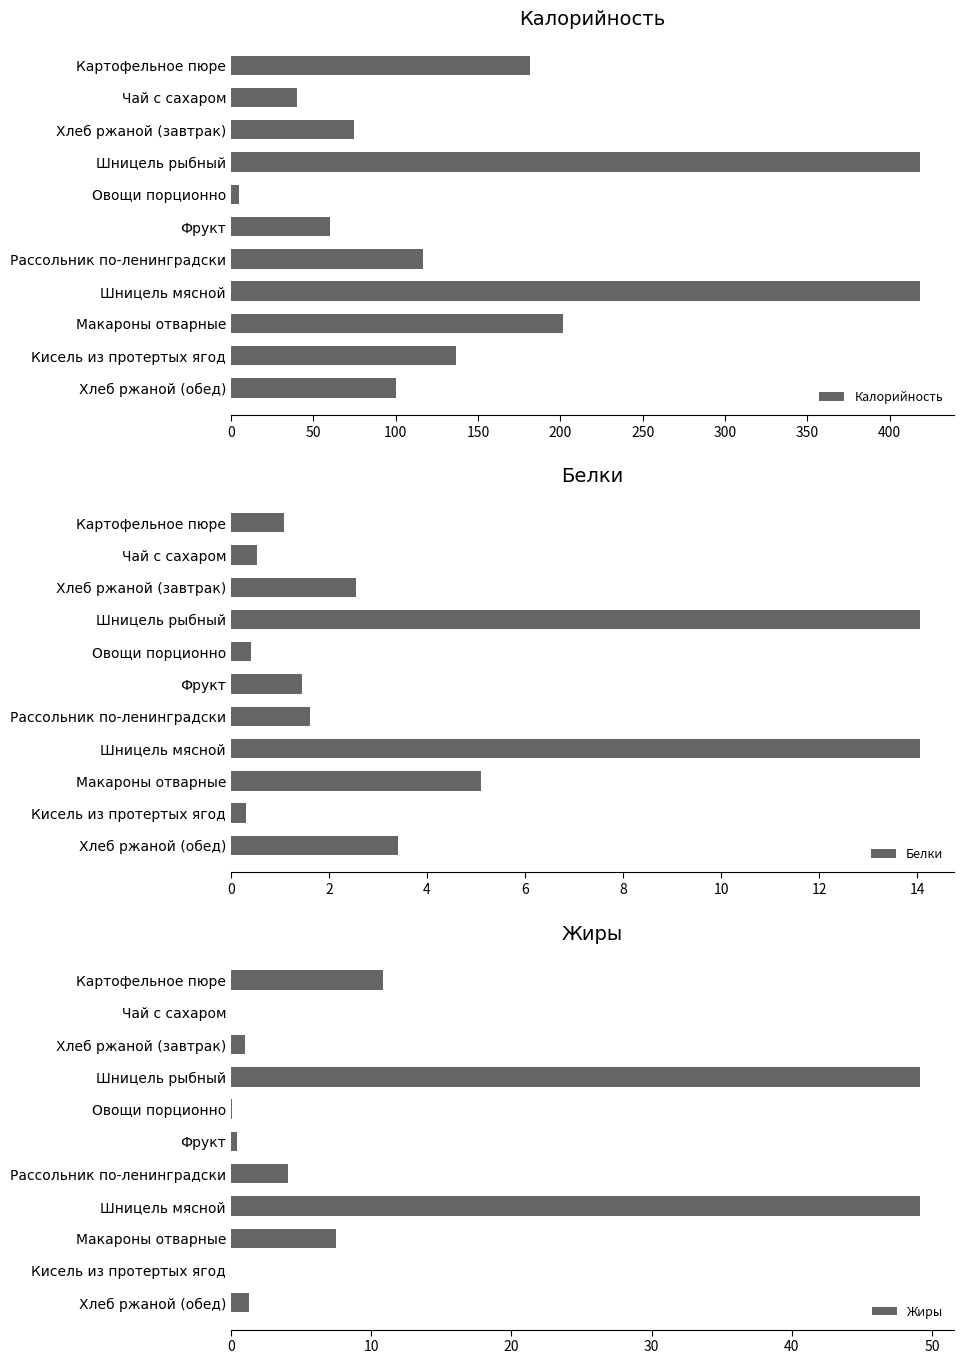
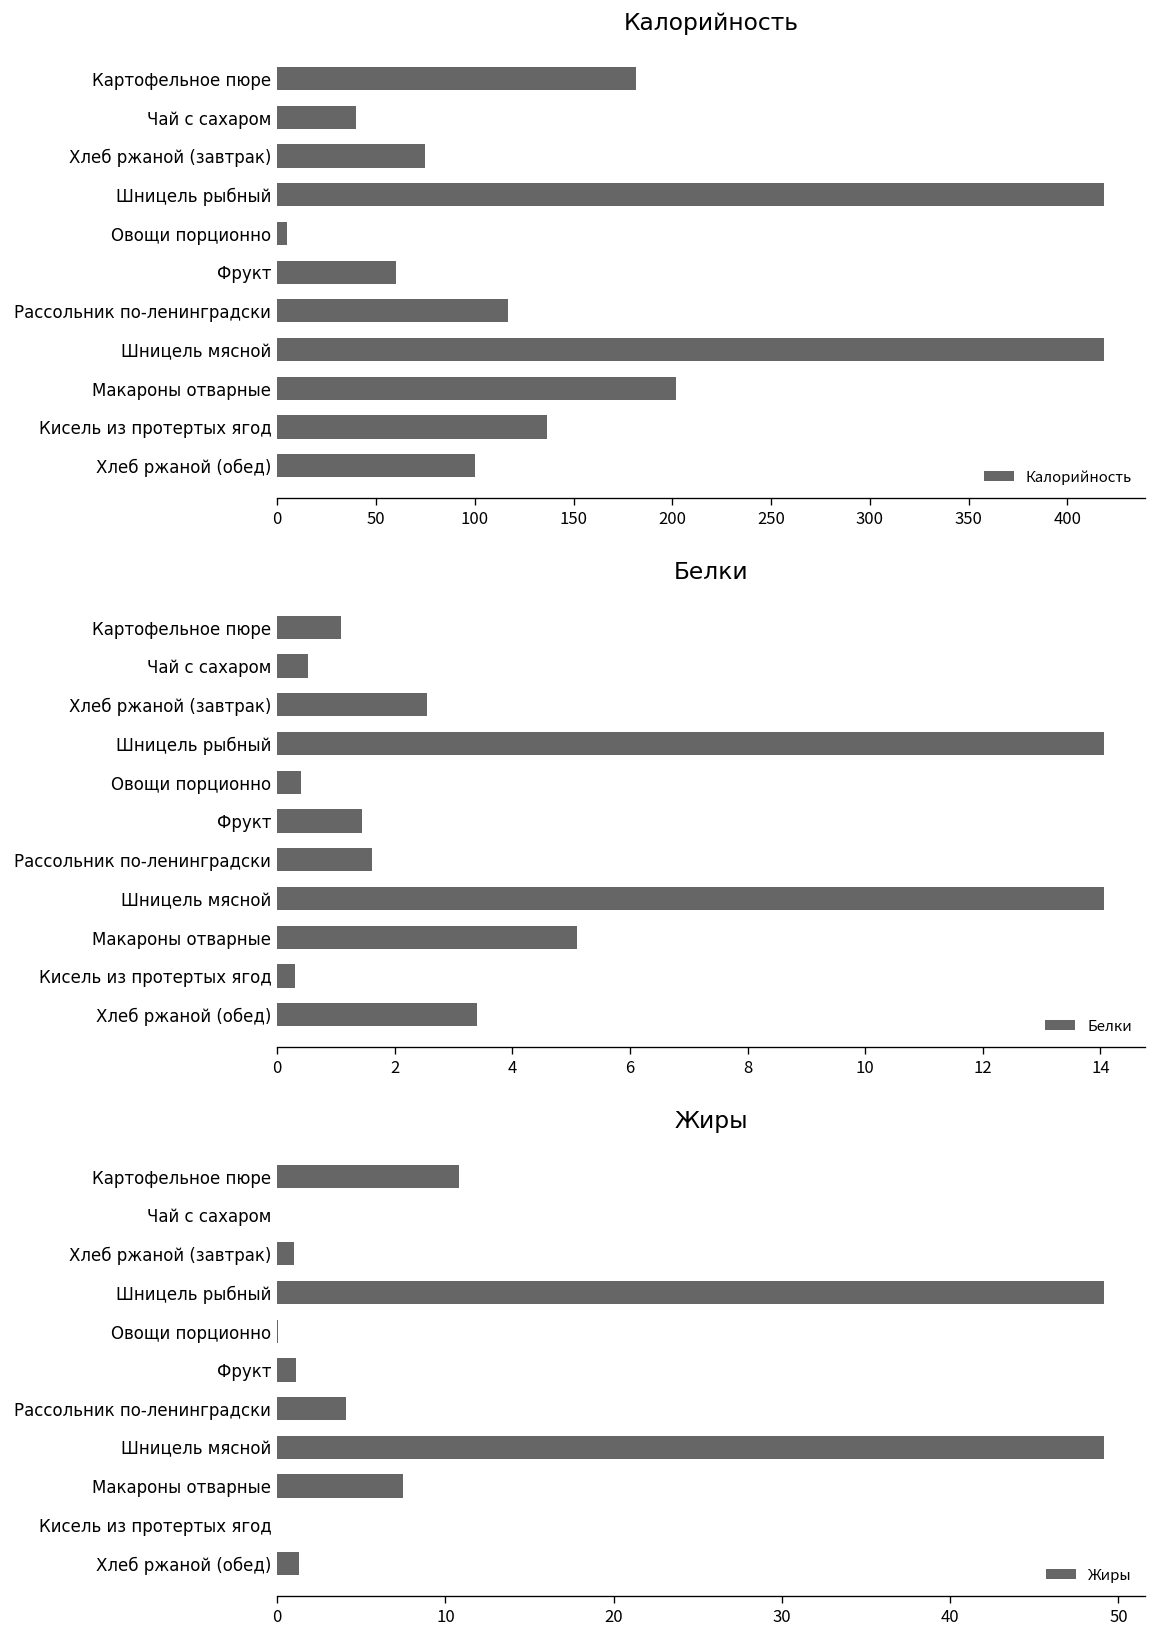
Жиры, Фрукт: 0.4 -> 1.1
